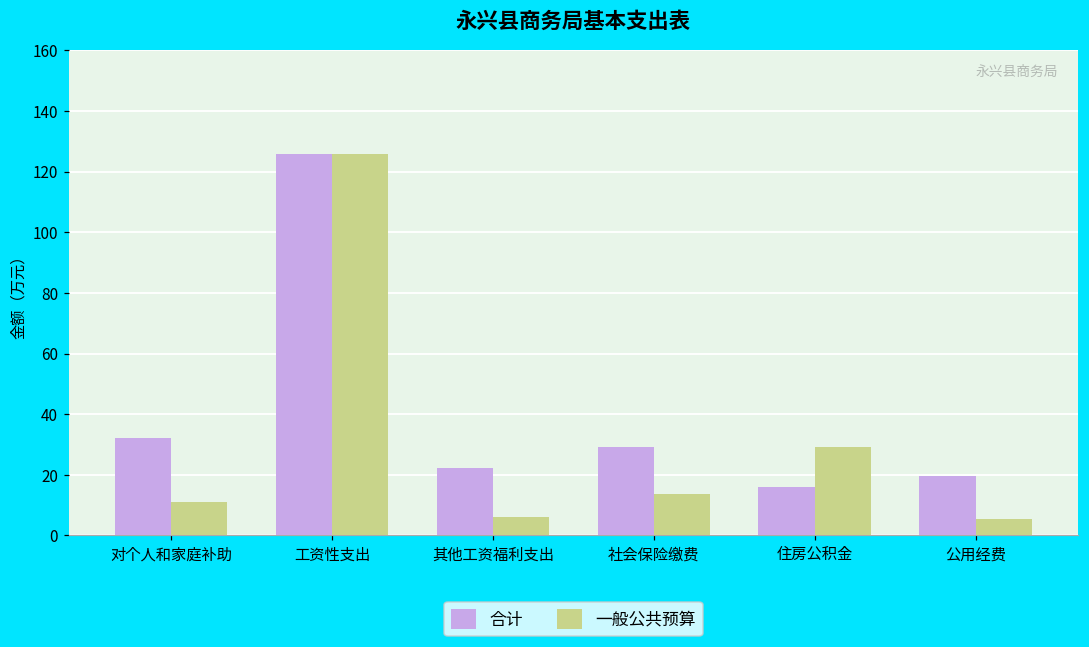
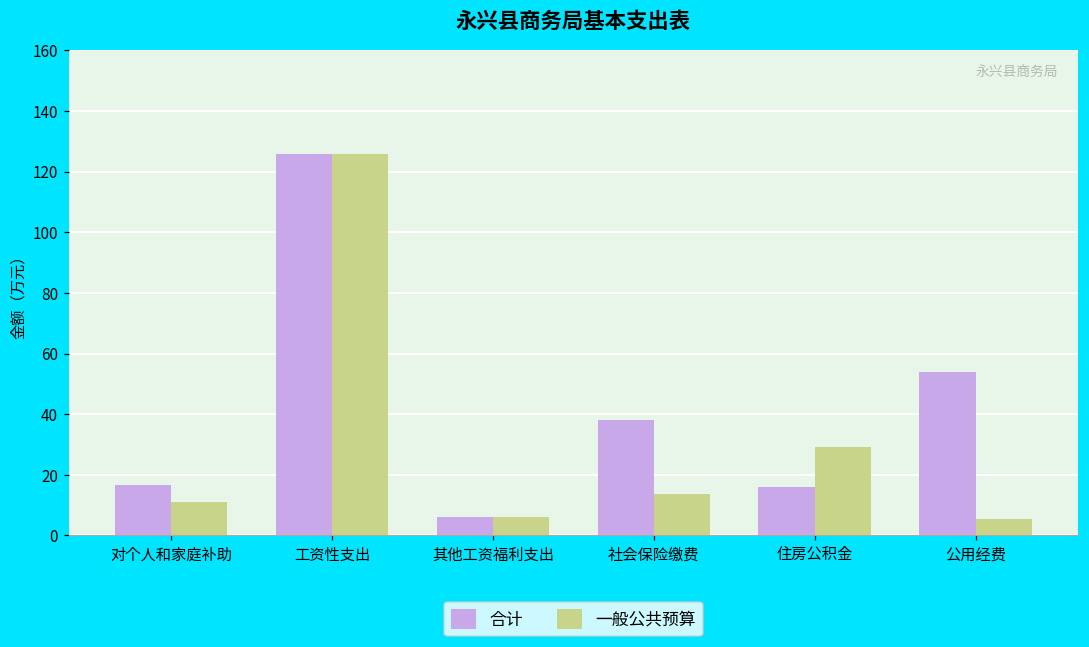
合计, 对个人和家庭补助: 32 -> 17
合计, 其他工资福利支出: 22 -> 6
合计, 社会保险缴费: 29 -> 38
合计, 公用经费: 20 -> 54
